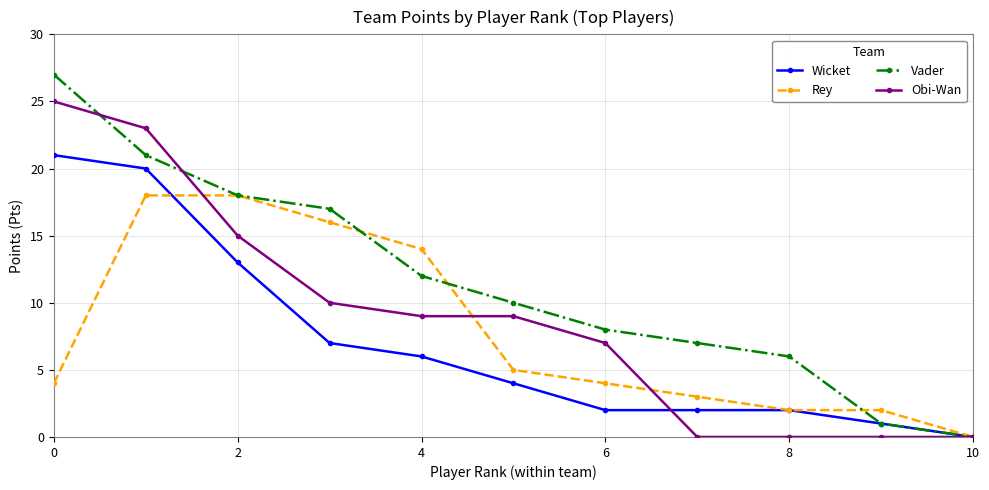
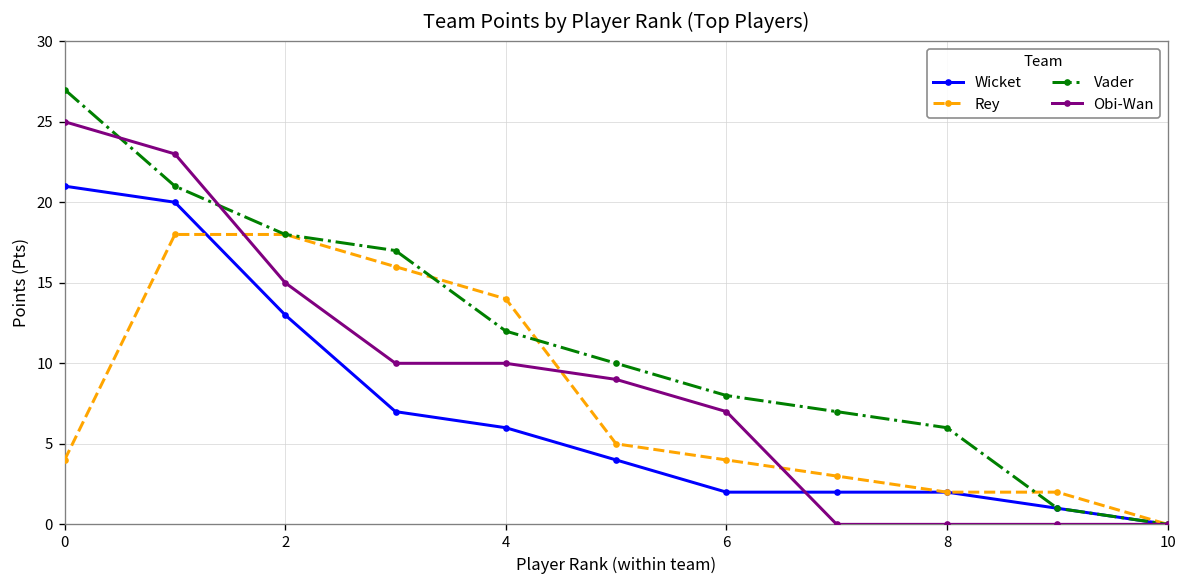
Obi-Wan, 4: 9 -> 10
